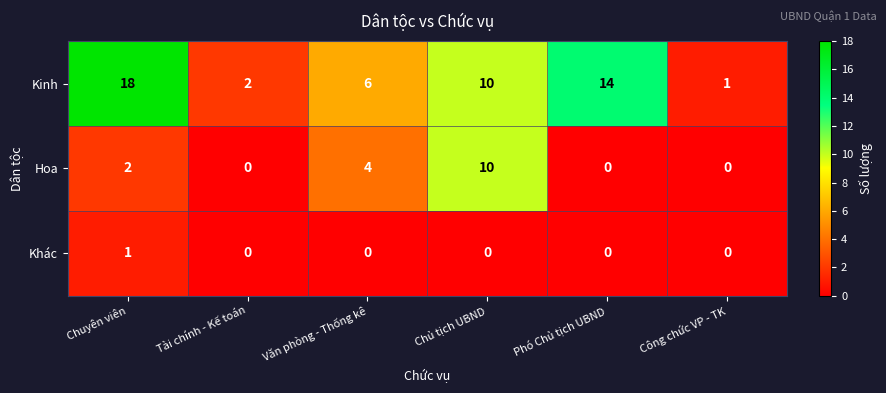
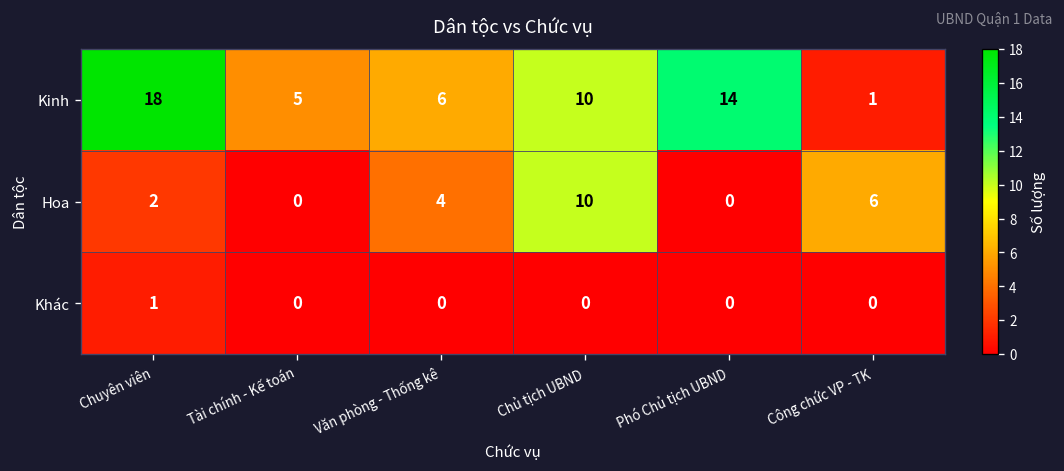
Kinh, Tài chính - Kế toán: 2 -> 5
Hoa, Công chức VP - TK: 0 -> 6
